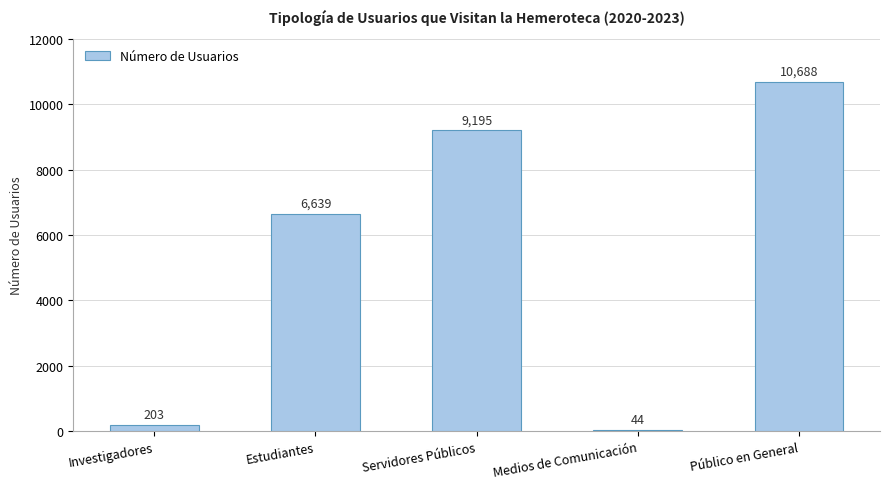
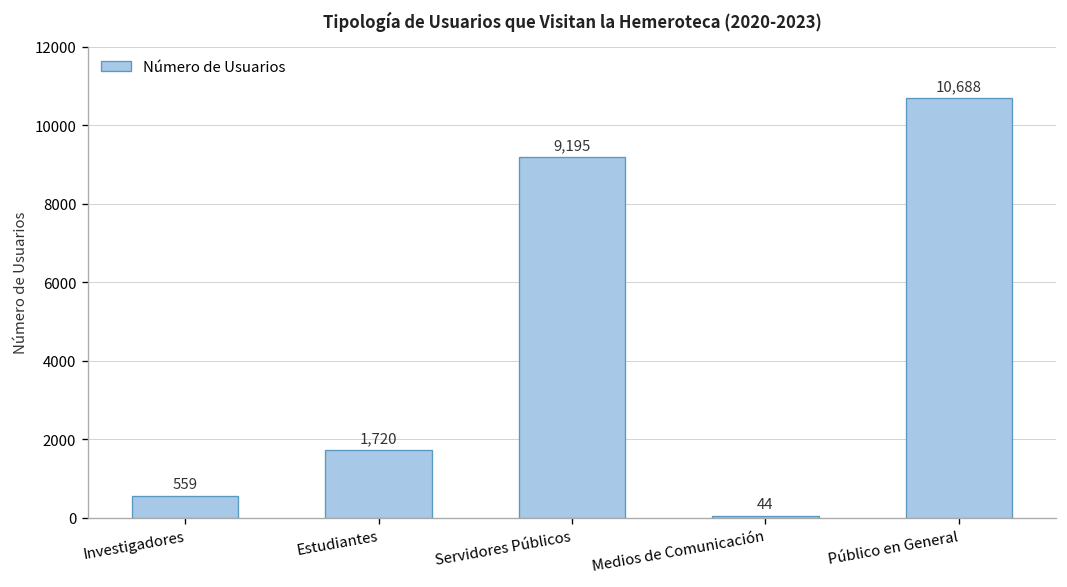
Investigadores: 203 -> 559
Estudiantes: 6,639 -> 1,720
